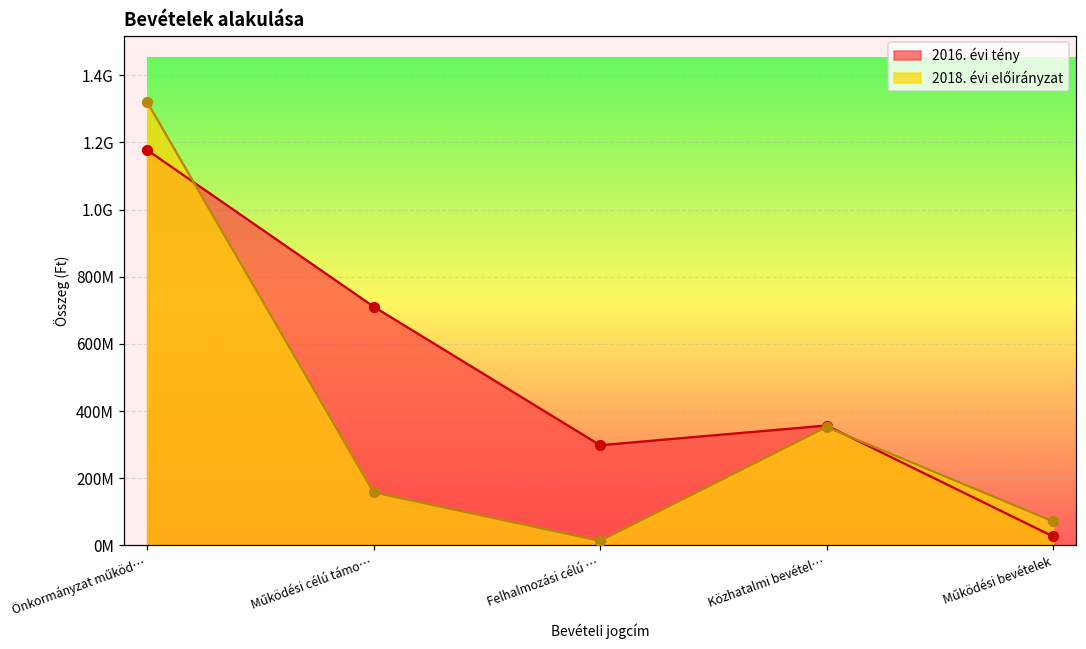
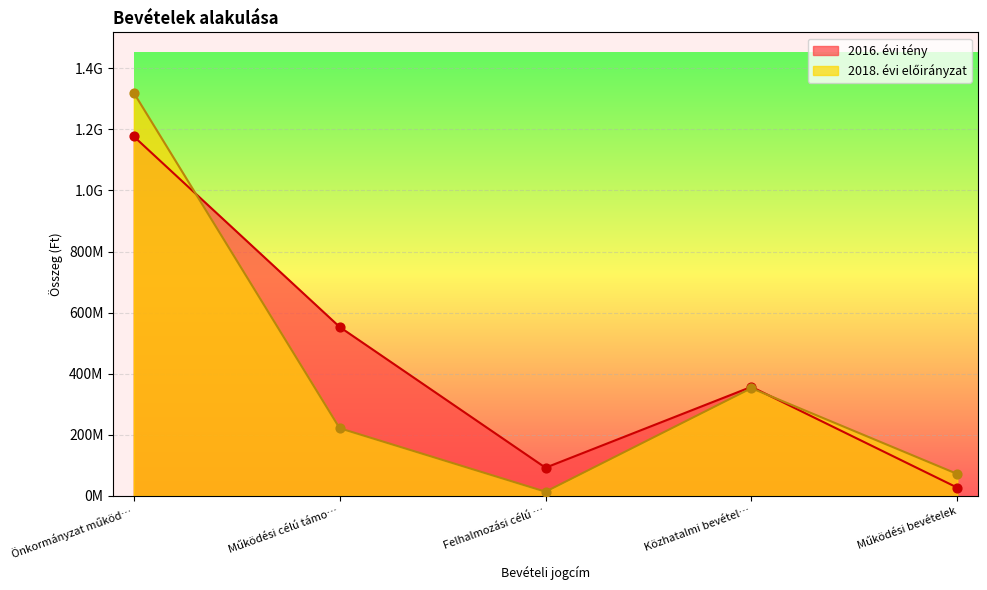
2016. évi tény, Működési célú támo…: 710000000 -> 550000000
2018. évi előirányzat, Működési célú támo…: 160000000 -> 220000000
2016. évi tény, Felhalmozási célú …: 300000000 -> 90000000
